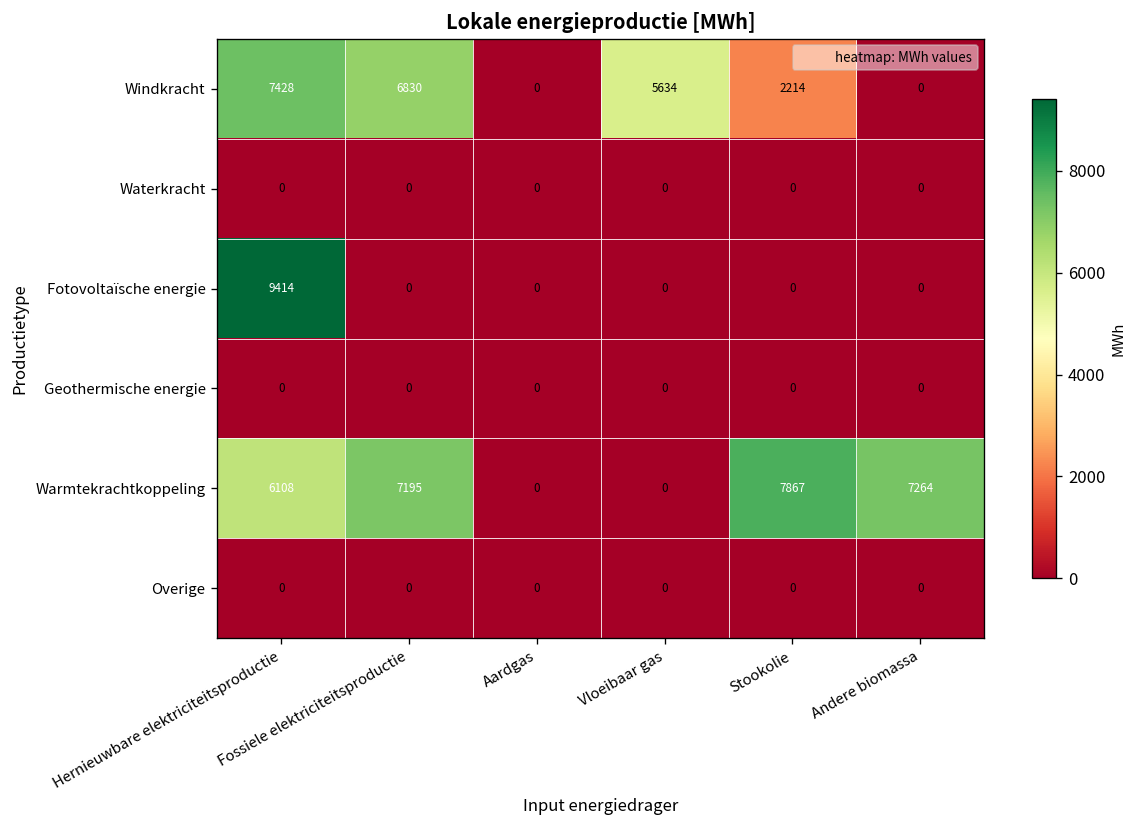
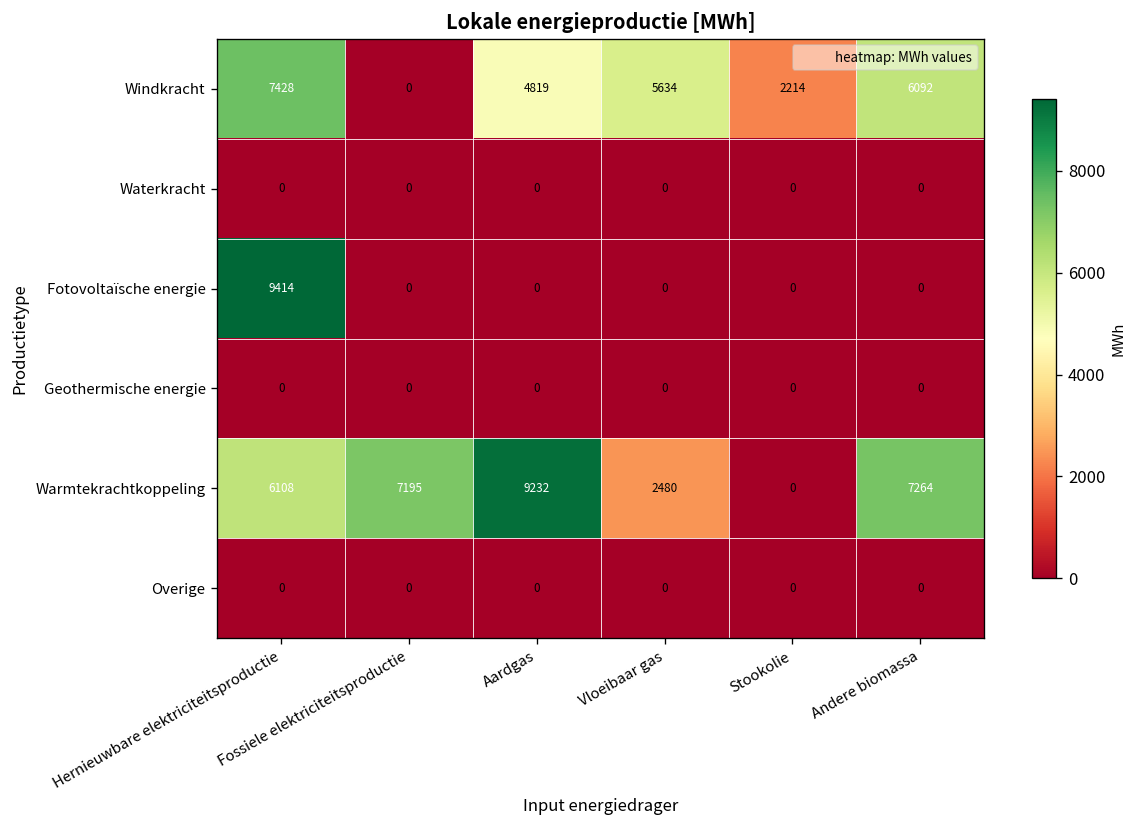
Windkracht, Fossiele elektriciteitsproductie: 6830 -> 0
Windkracht, Aardgas: 0 -> 4819
Windkracht, Andere biomassa: 0 -> 6092
Warmtekrachtkoppeling, Aardgas: 0 -> 9232
Warmtekrachtkoppeling, Vloeibaar gas: 0 -> 2480
Warmtekrachtkoppeling, Stookolie: 7867 -> 0
